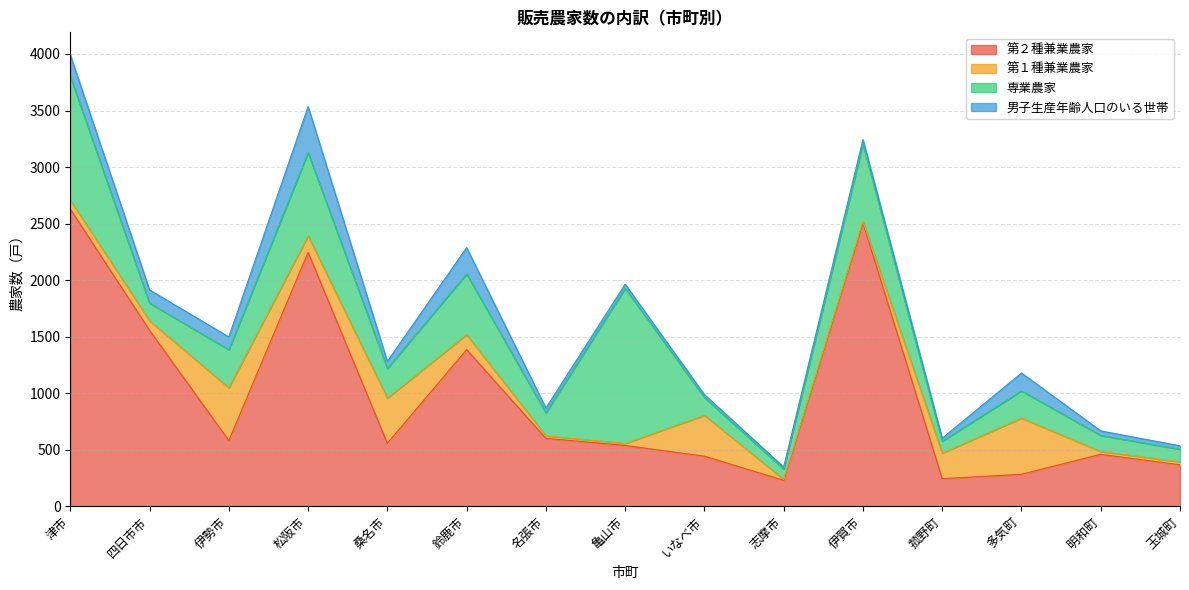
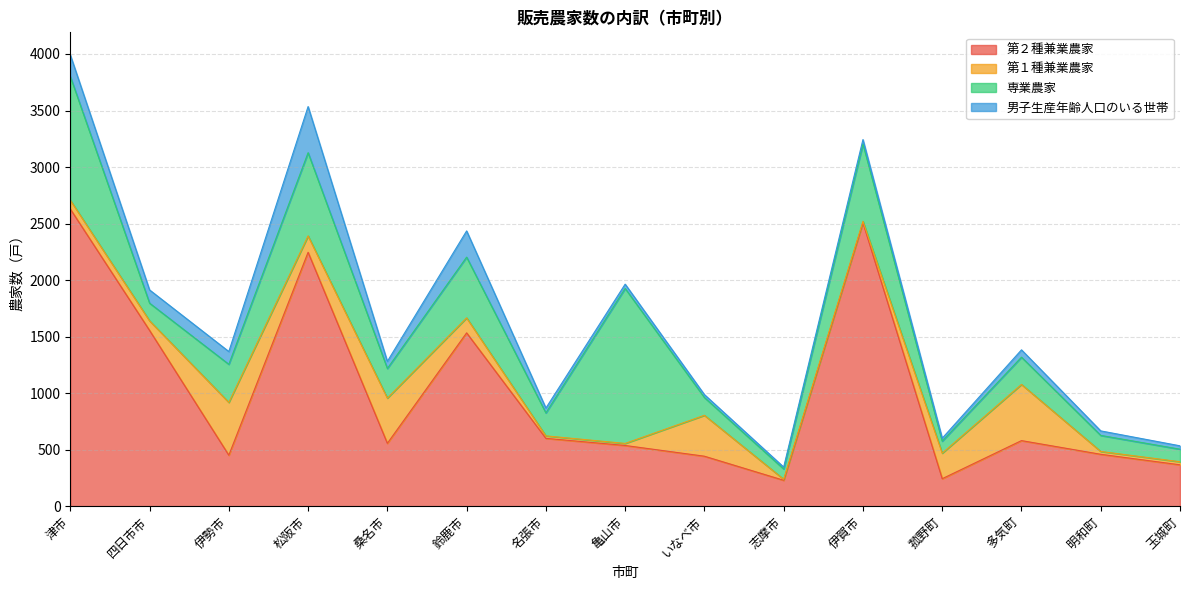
第２種兼業農家, 伊勢市: 580 -> 450
第２種兼業農家, 鈴鹿市: 1390 -> 1530
第２種兼業農家, 多気町: 280 -> 580
男子生産年齢人口のいる世帯, 多気町: 160 -> 70
